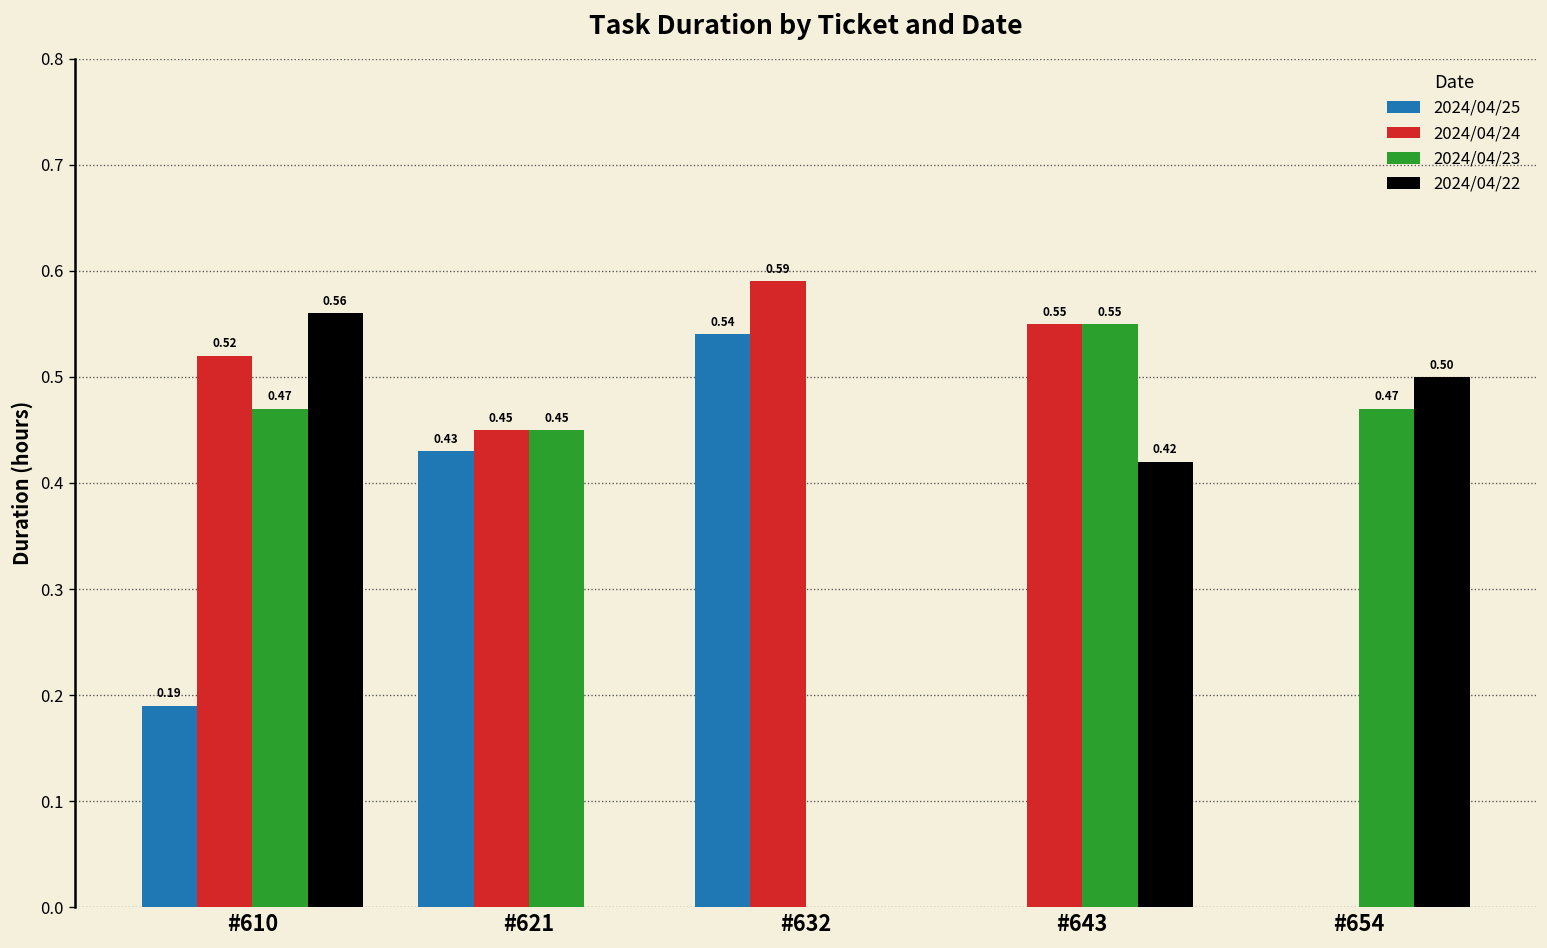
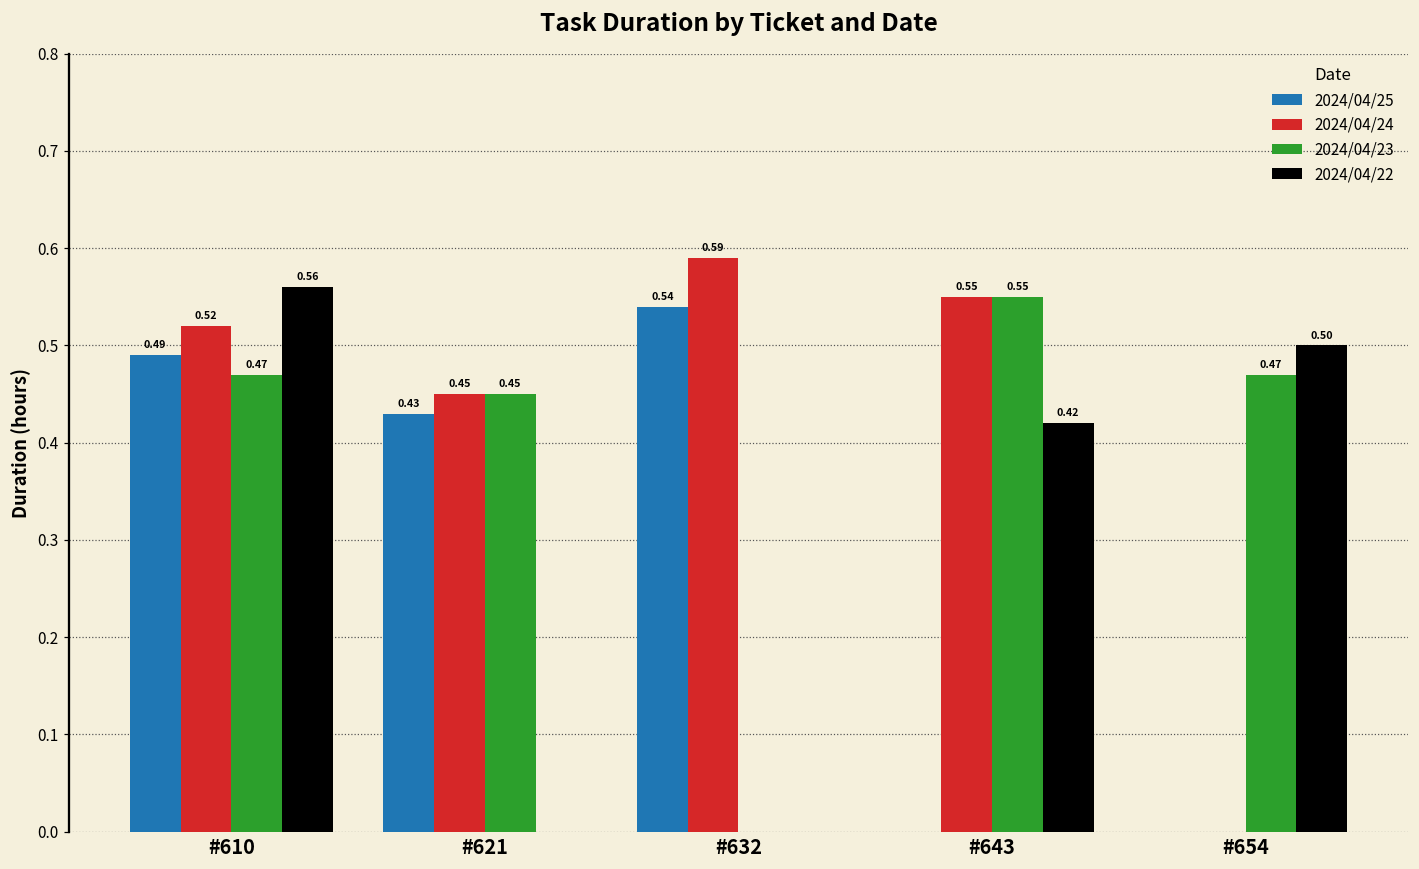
2024/04/25, #610: 0.19 -> 0.49
